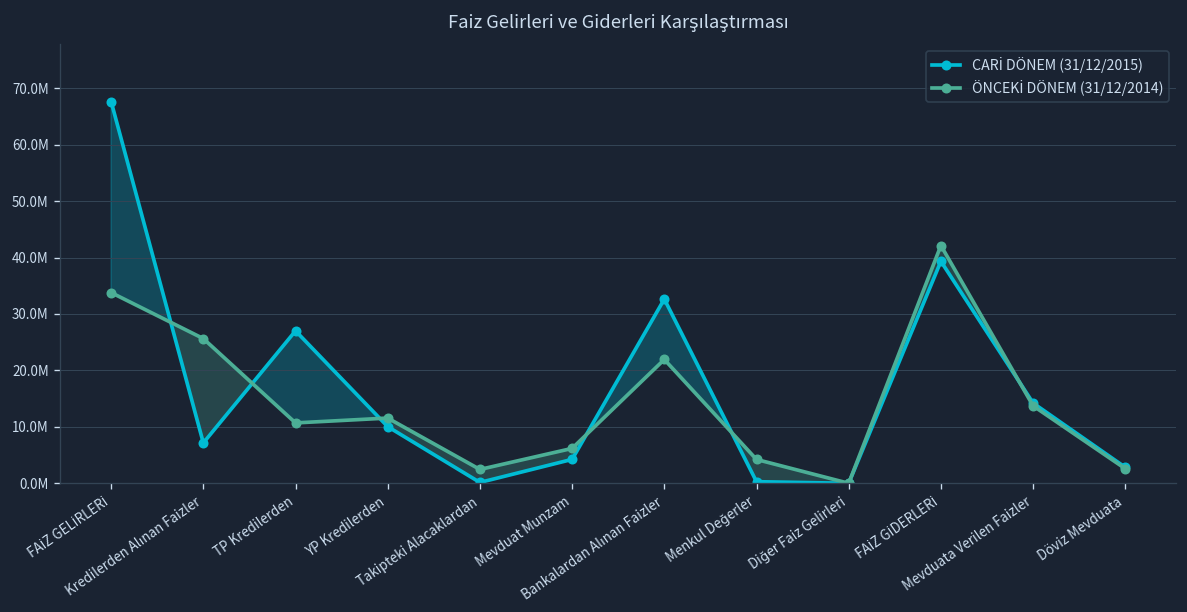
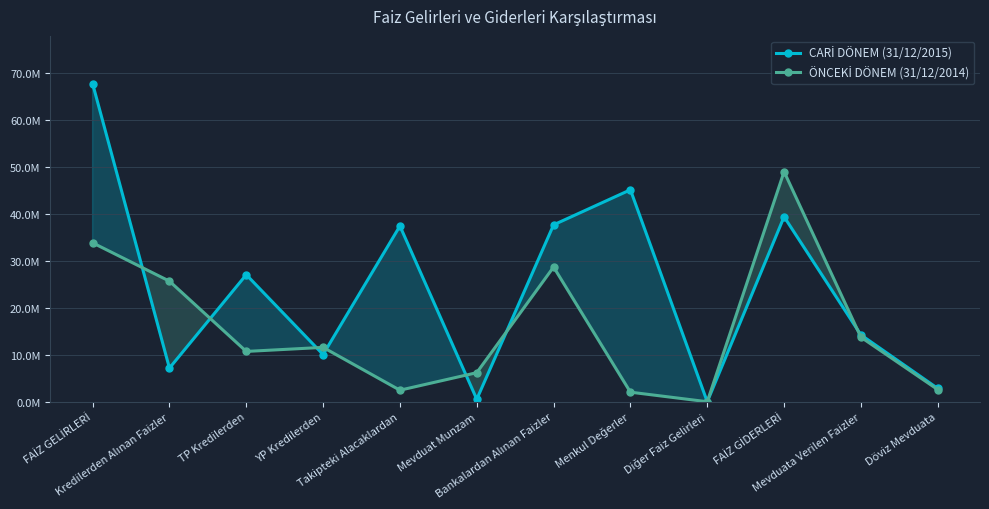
CARİ DÖNEM (31/12/2015), Takipteki Alacaklardan: 0 -> 37000000
CARİ DÖNEM (31/12/2015), Mevduat Munzam: 4000000 -> 1000000
CARİ DÖNEM (31/12/2015), Bankalardan Alınan Faizler: 33000000 -> 38000000
ÖNCEKİ DÖNEM (31/12/2014), Bankalardan Alınan Faizler: 22000000 -> 29000000
CARİ DÖNEM (31/12/2015), Menkul Değerler: 0 -> 45000000
ÖNCEKİ DÖNEM (31/12/2014), Menkul Değerler: 4000000 -> 2000000
ÖNCEKİ DÖNEM (31/12/2014), FAİZ GİDERLERİ: 42000000 -> 49000000
